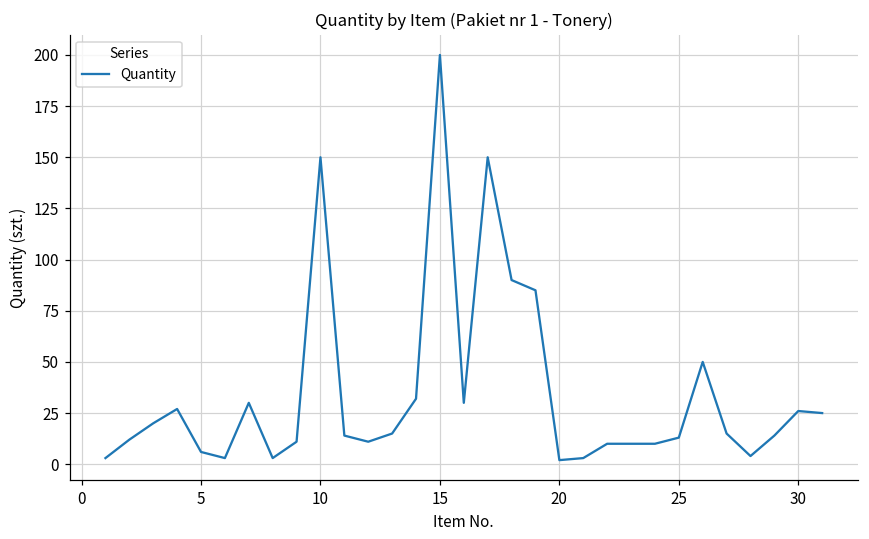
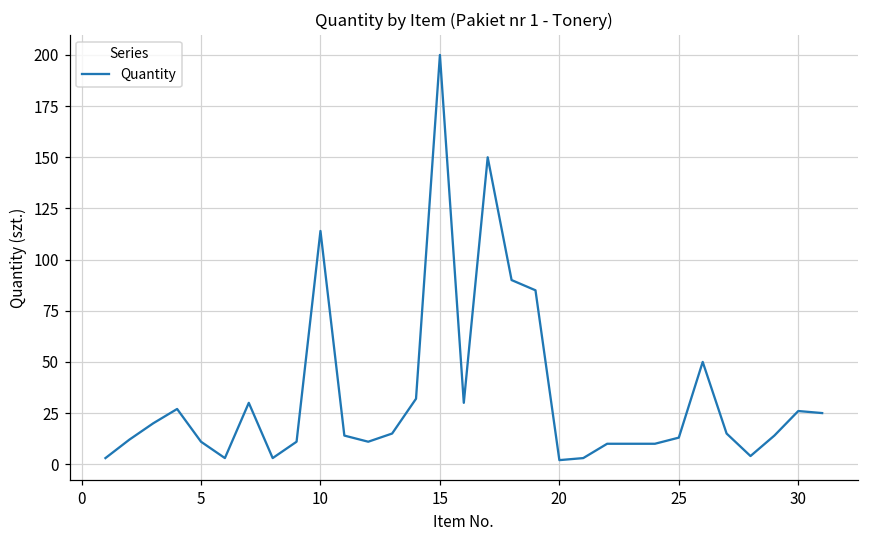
5: 6 -> 11
10: 150 -> 114
